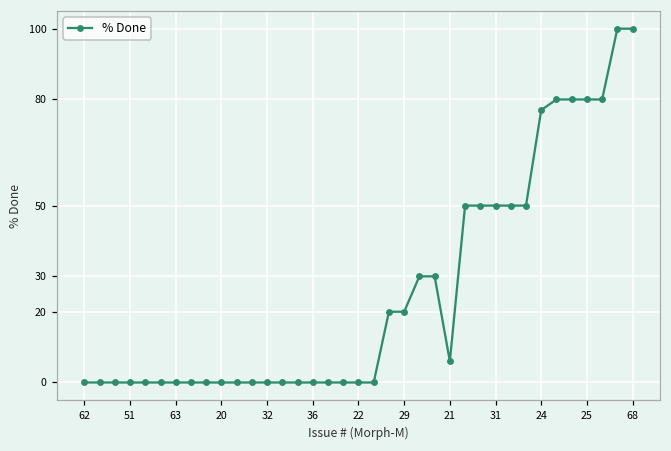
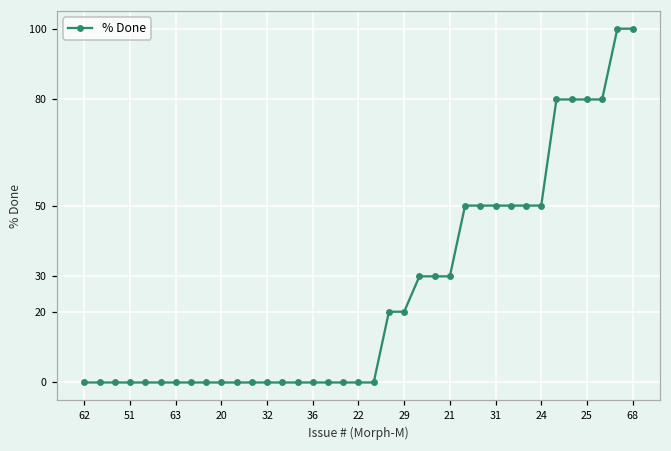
21: 6 -> 30
24: 77 -> 50
